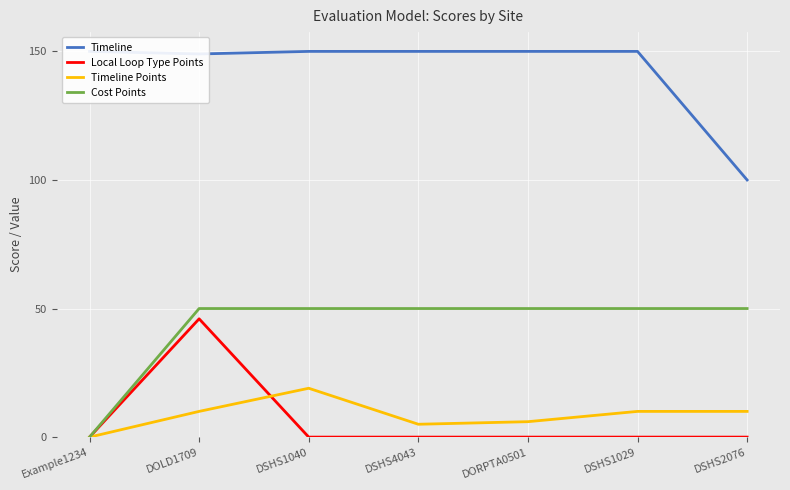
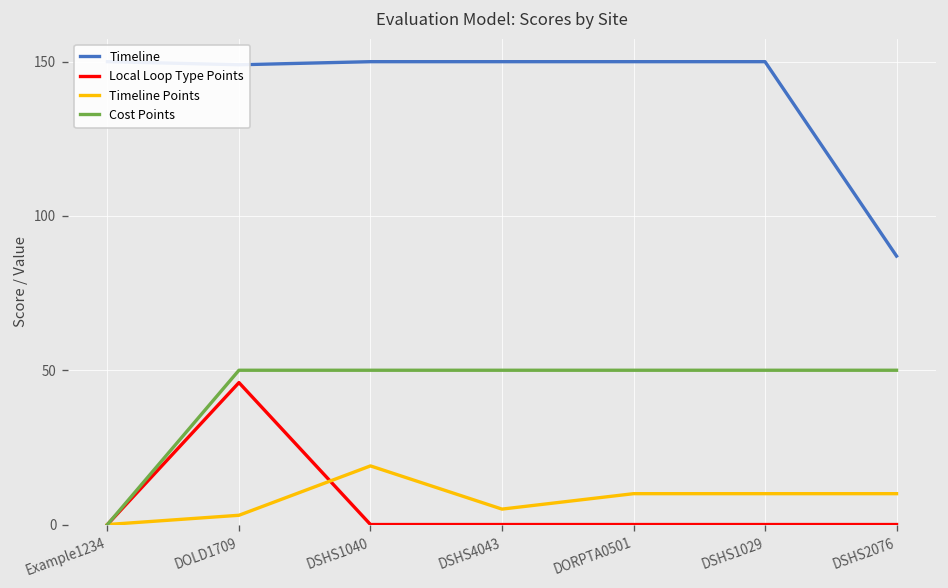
Timeline Points, DOLD1709: 10 -> 3
Timeline Points, DORPTA0501: 6 -> 10
Timeline, DSHS2076: 100 -> 87
